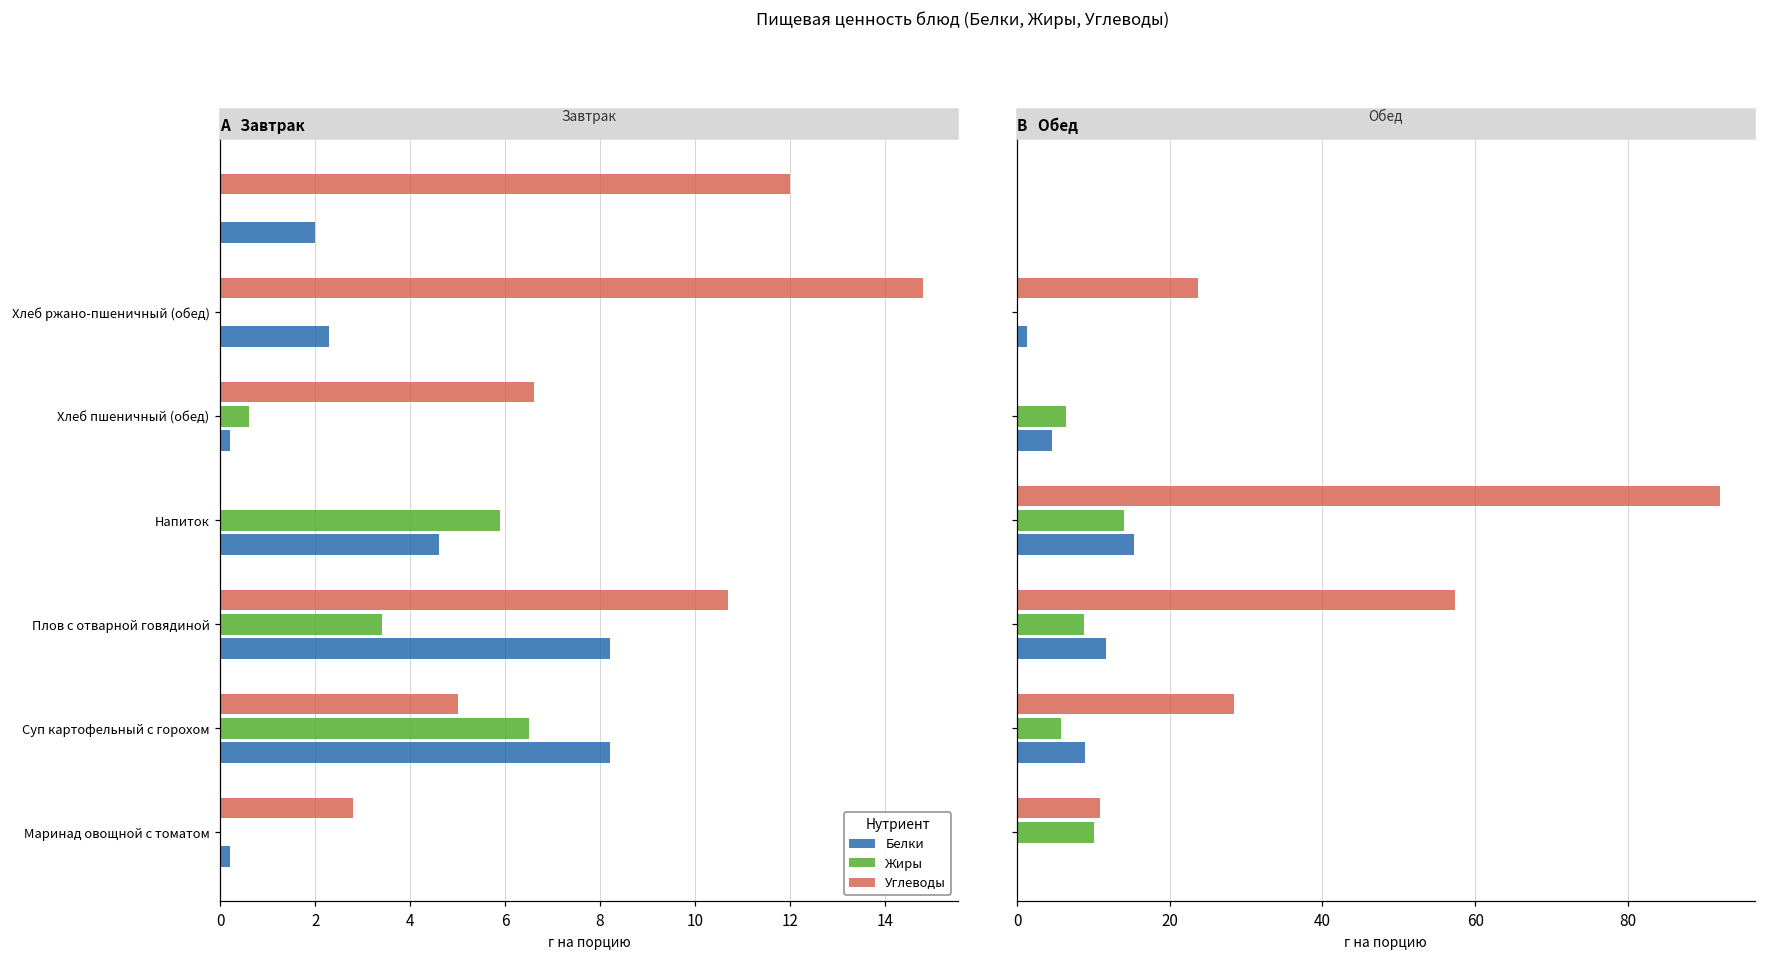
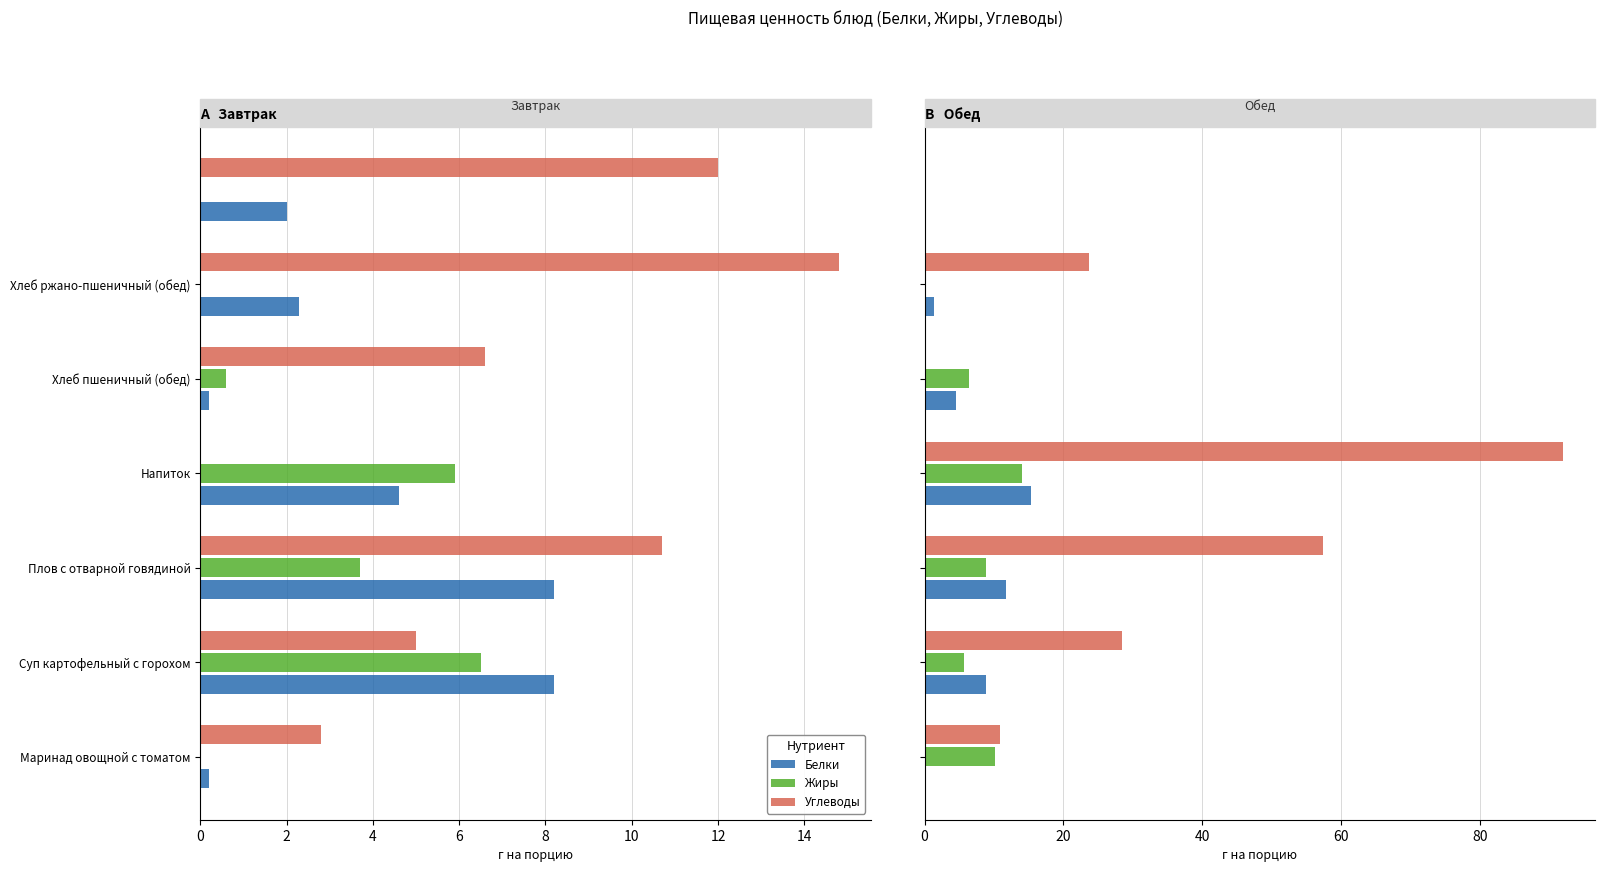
A Завтрак, Жиры, Плов с отварной говядиной: 3.4 -> 3.7
